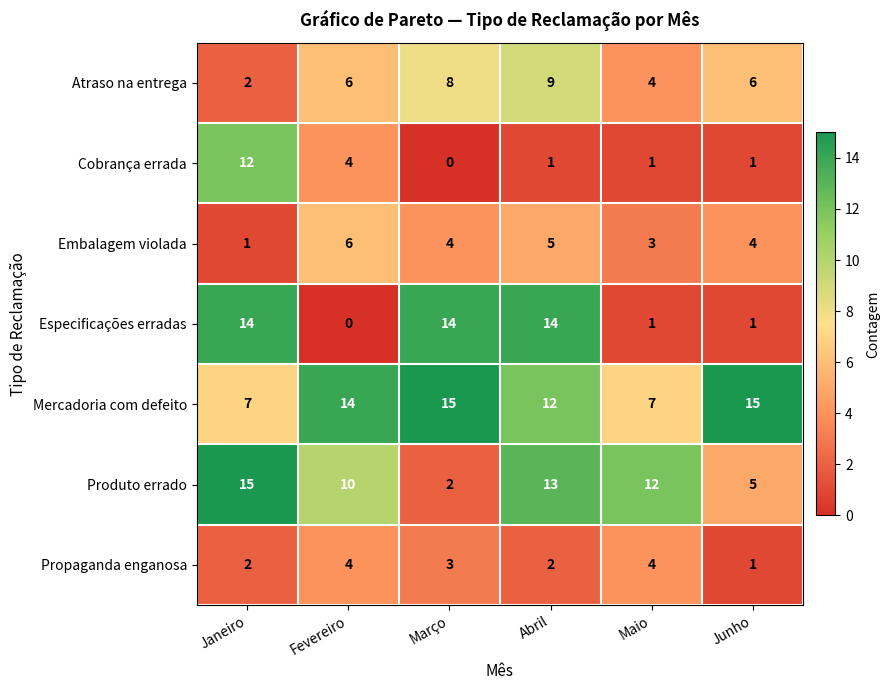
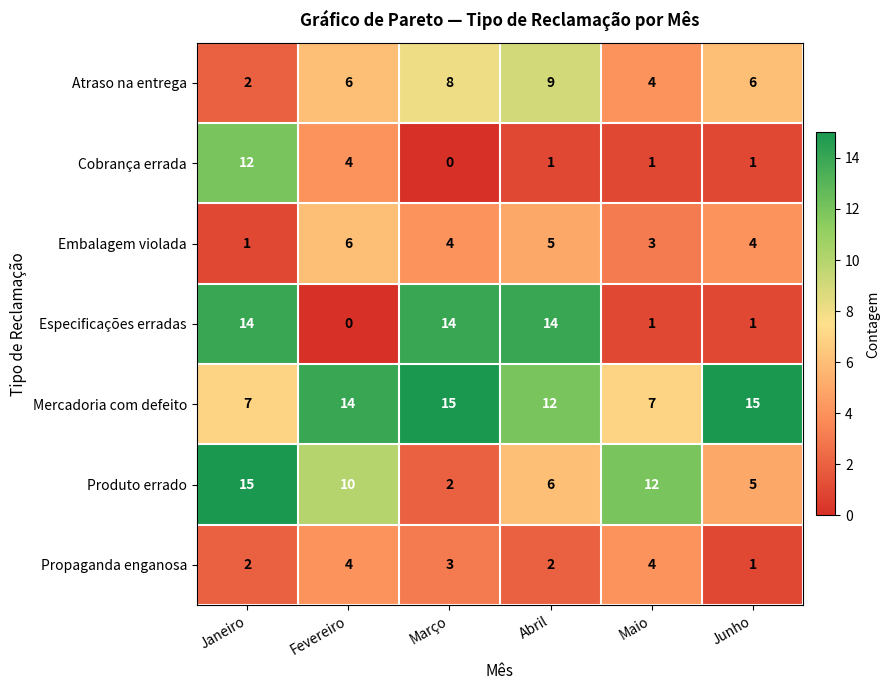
Produto errado, Abril: 13 -> 6
